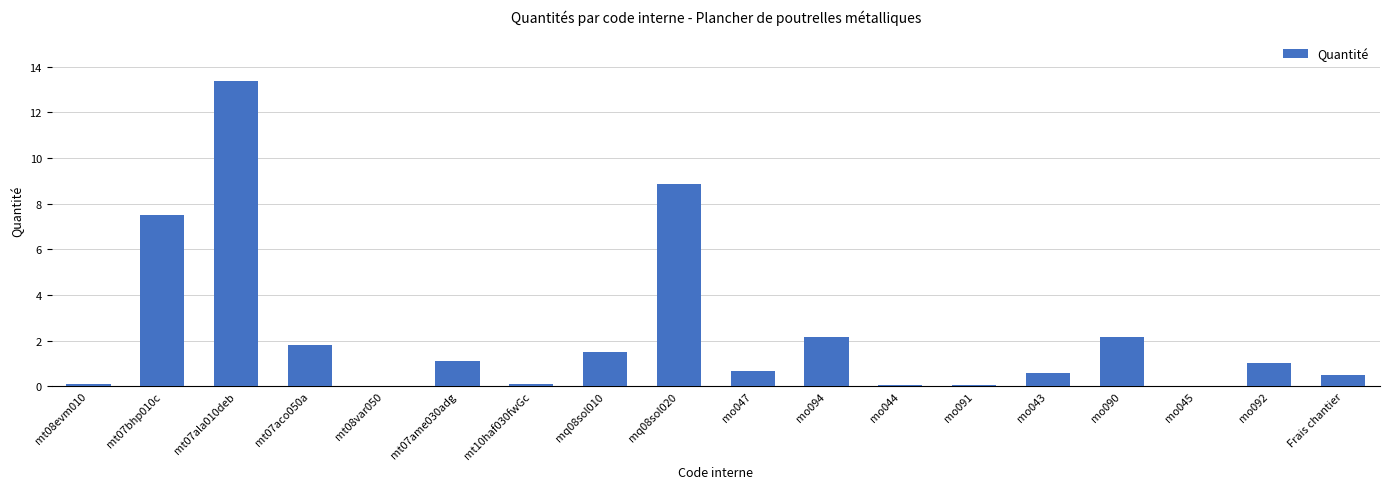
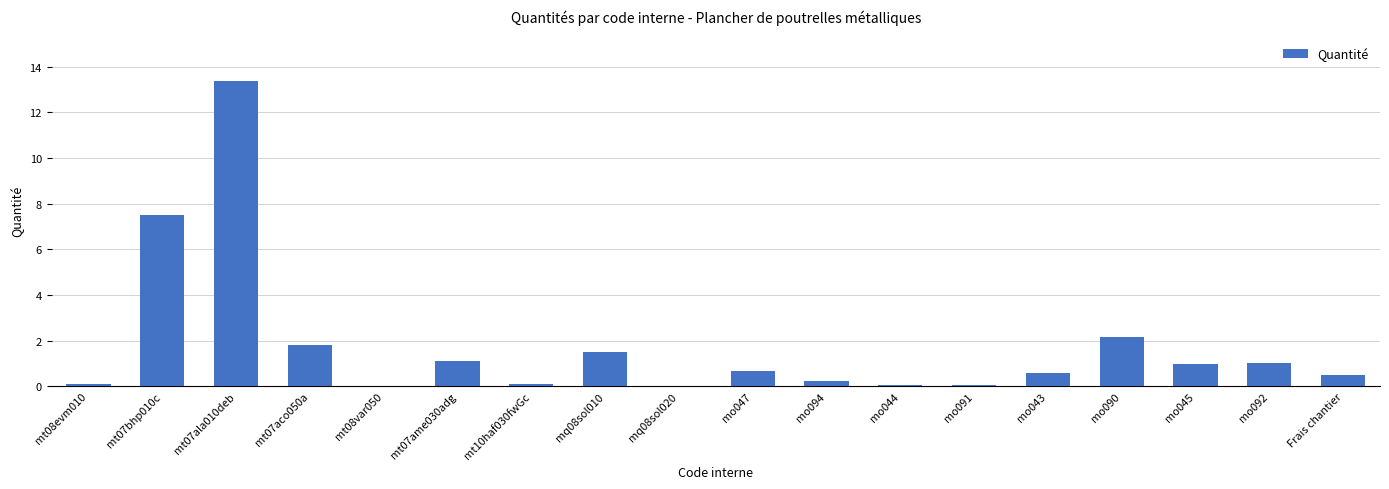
mq08sol020: 8.9 -> 0.0
mo094: 2.2 -> 0.2
mo045: 0.0 -> 1.0
